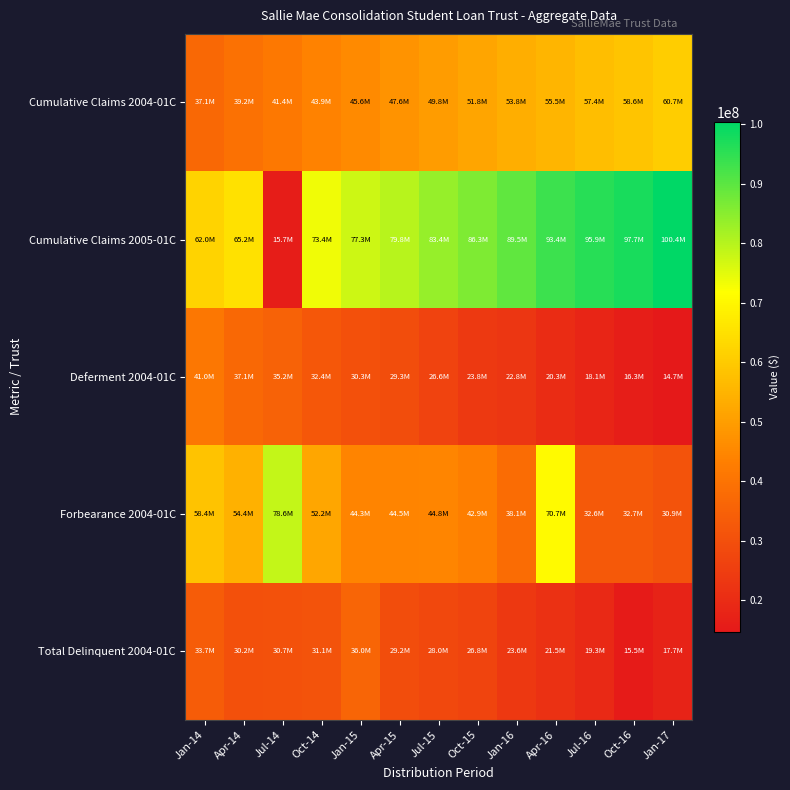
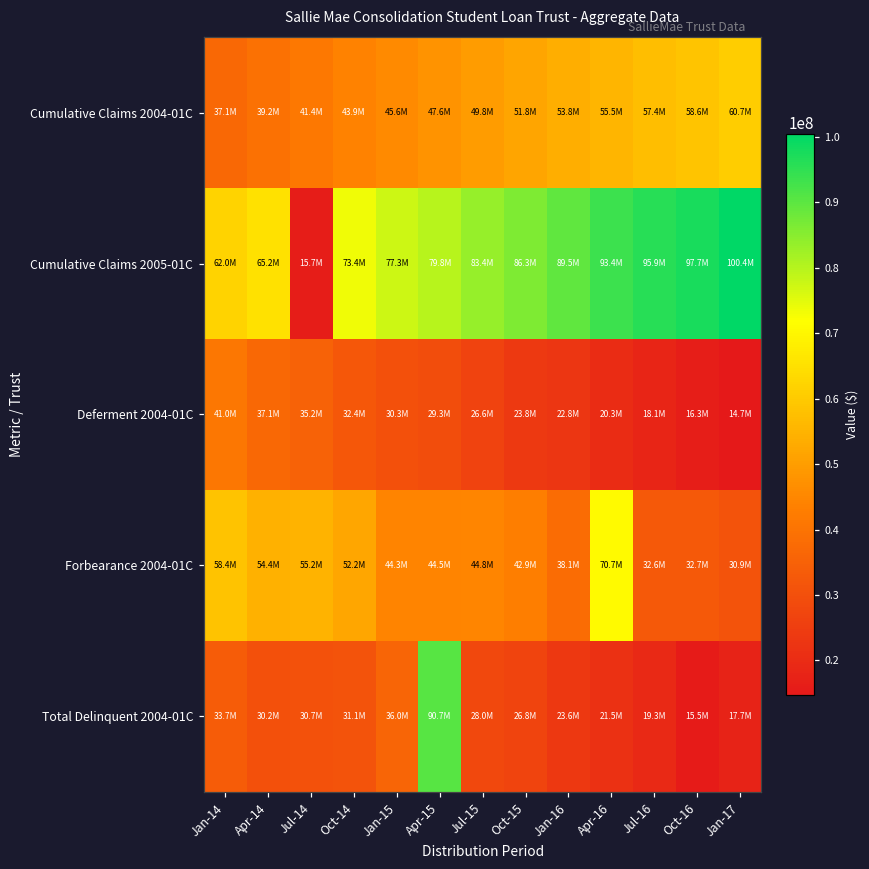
Forbearance 2004-01C, Jul-14: 78.6M -> 55.2M
Total Delinquent 2004-01C, Apr-15: 29.2M -> 90.7M
